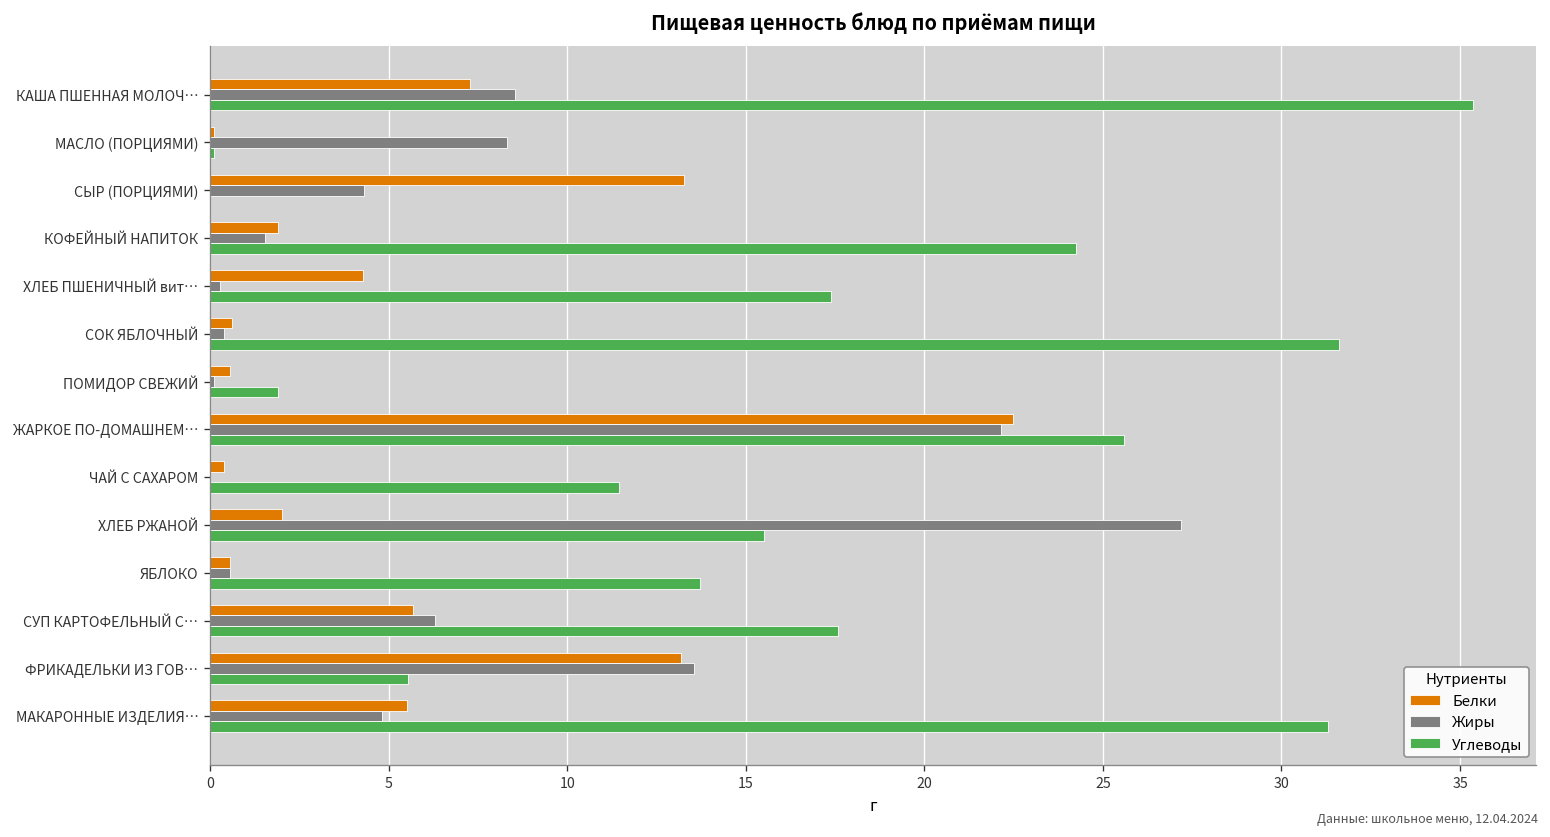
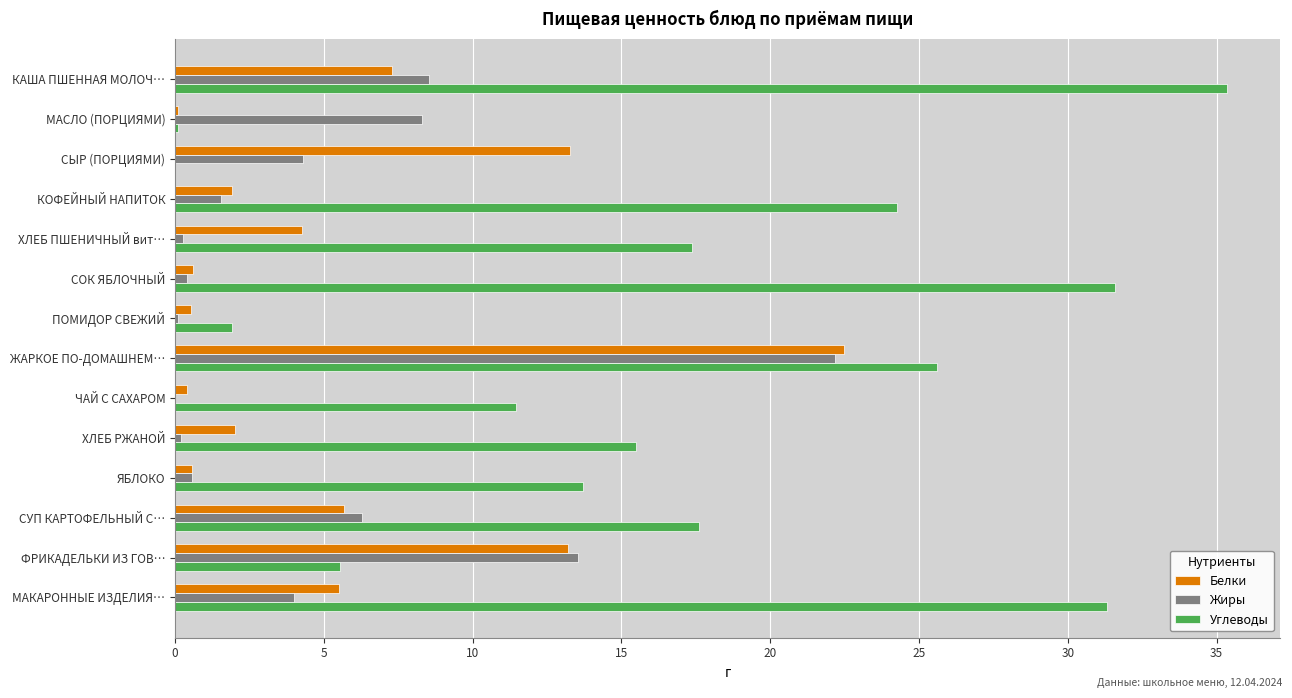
Жиры, ХЛЕБ РЖАНОЙ: 27.2 -> 0.2
Жиры, МАКАРОННЫЕ ИЗДЕЛИЯ…: 4.8 -> 4.0
